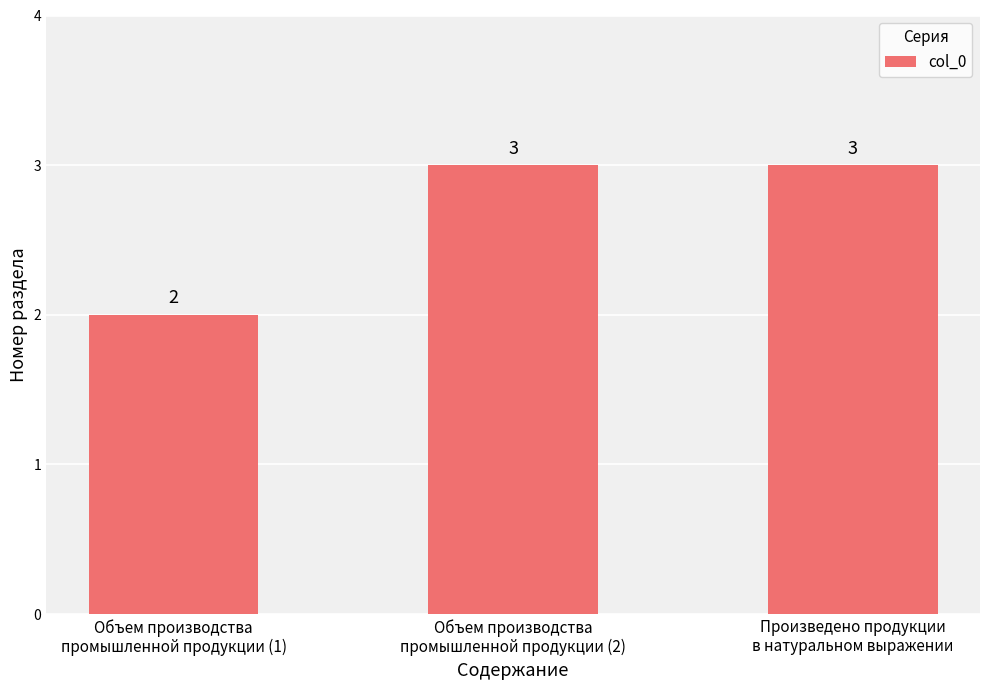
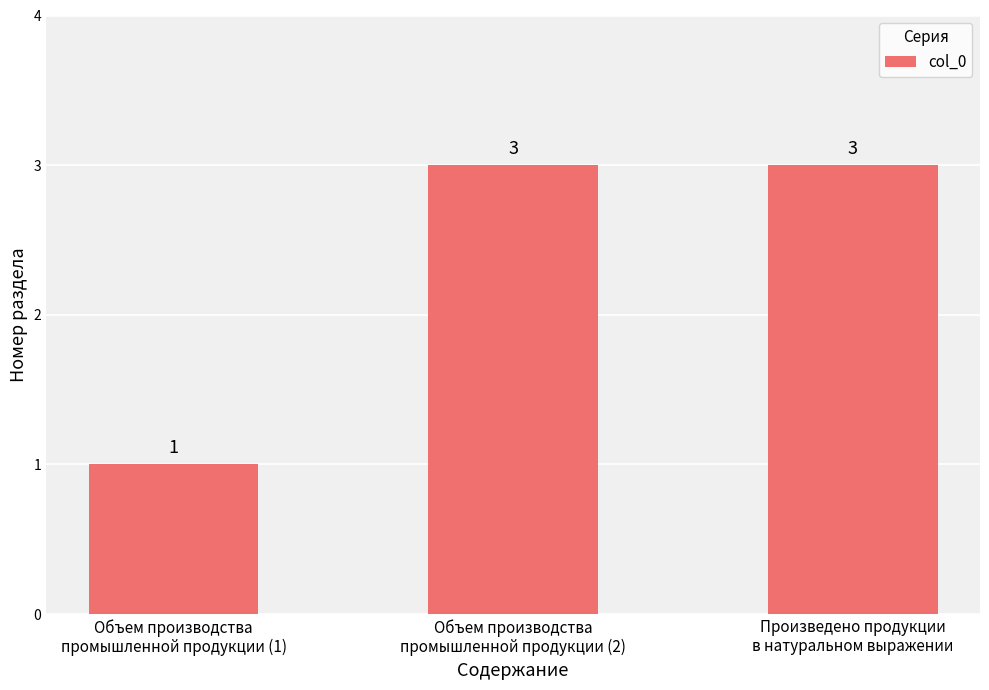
Объем производства промышленной продукции (1): 2 -> 1
